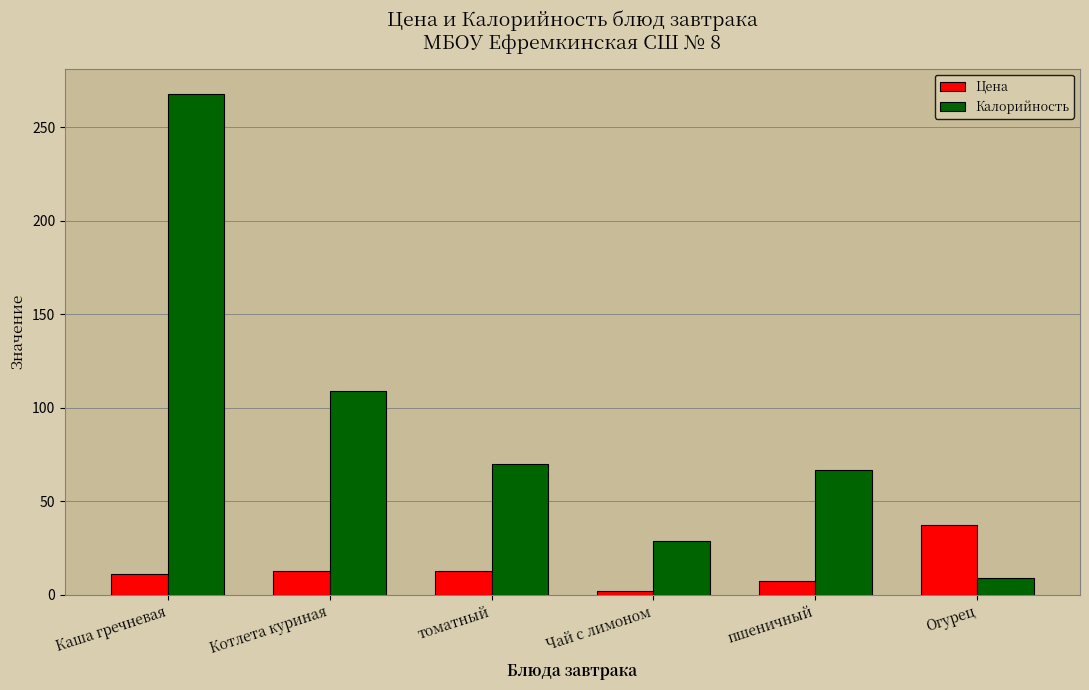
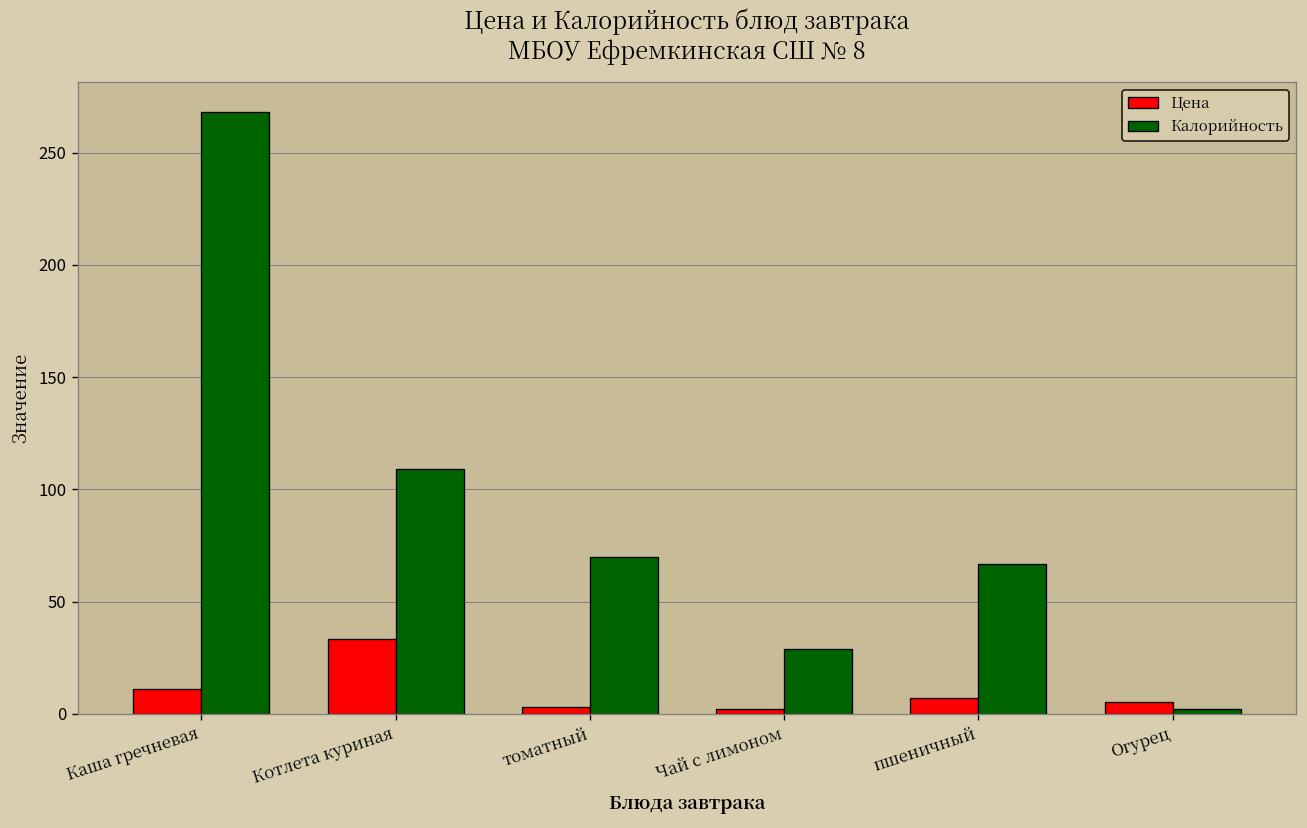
Цена, Котлета куриная: 13 -> 33
Цена, томатный: 12 -> 3
Цена, Огурец: 38 -> 5
Калорийность, Огурец: 9 -> 2
